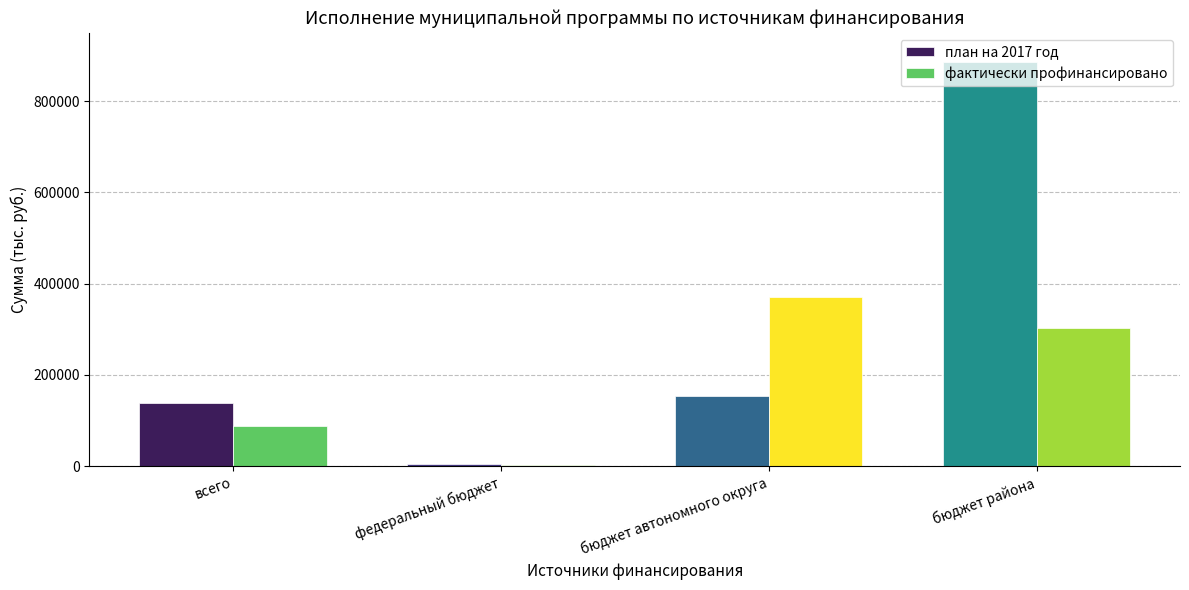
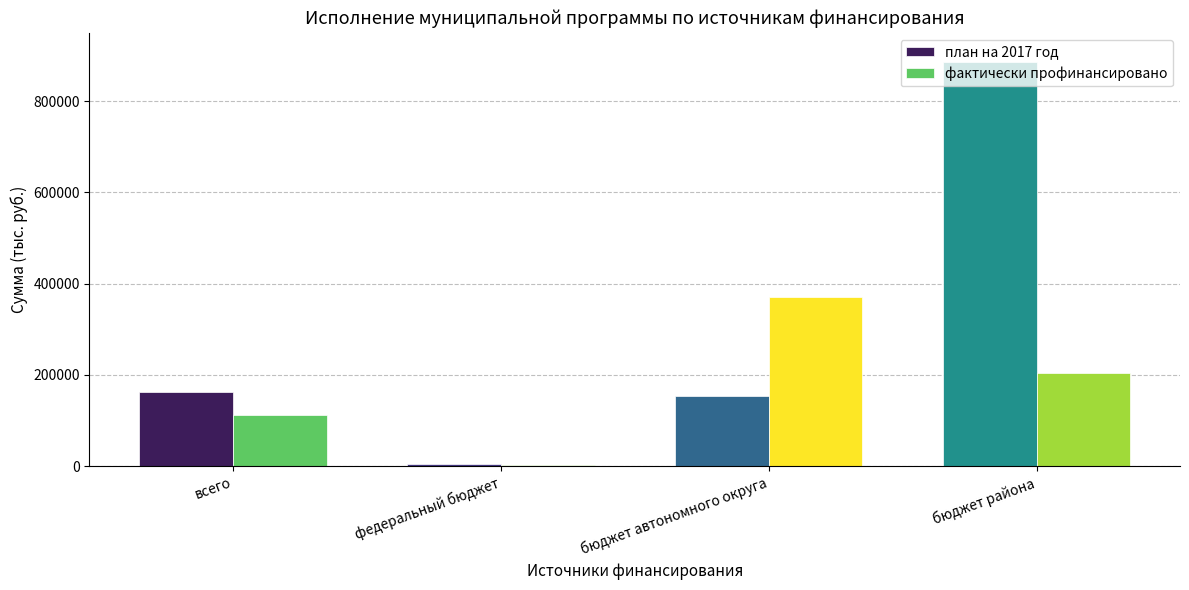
план на 2017 год, всего: 140000 -> 160000
фактически профинансировано, всего: 90000 -> 110000
фактически профинансировано, бюджет района: 300000 -> 200000
